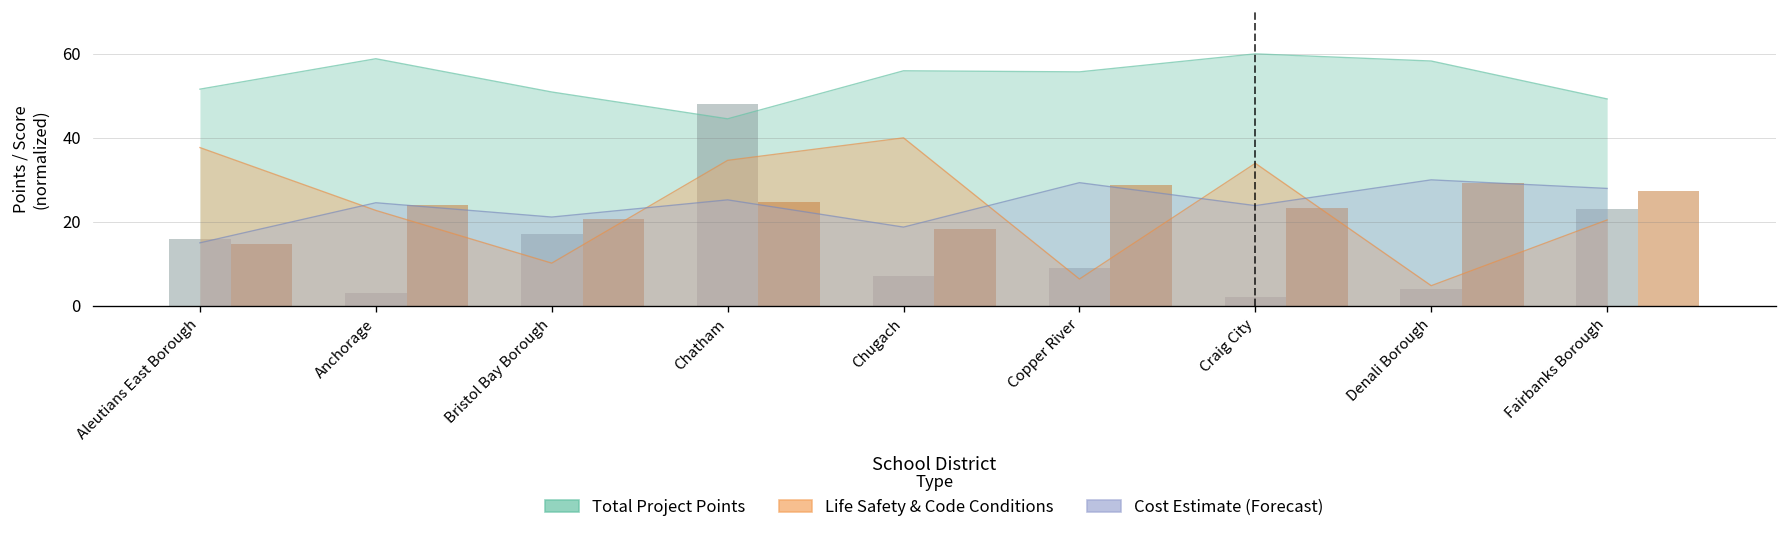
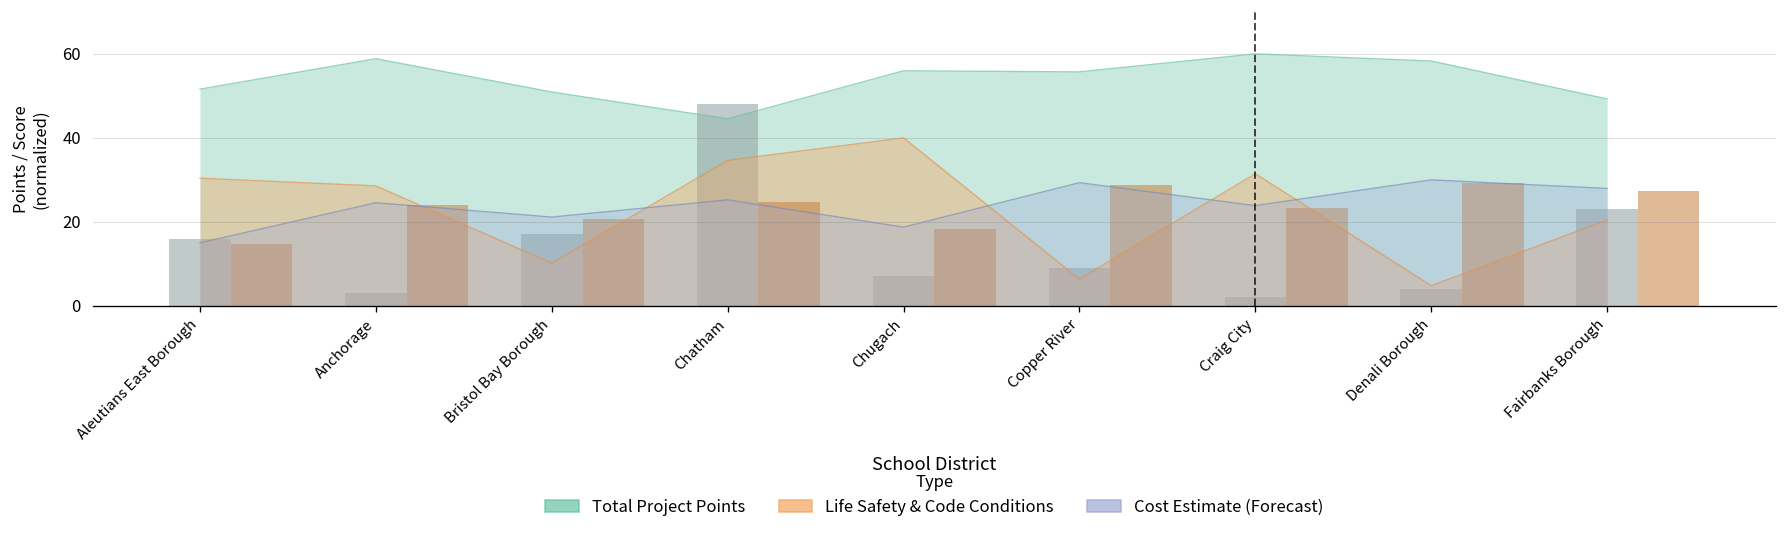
Life Safety & Code Conditions, Aleutians East Borough: 38 -> 30
Life Safety & Code Conditions, Anchorage: 23 -> 29
Life Safety & Code Conditions, Craig City: 34 -> 31
